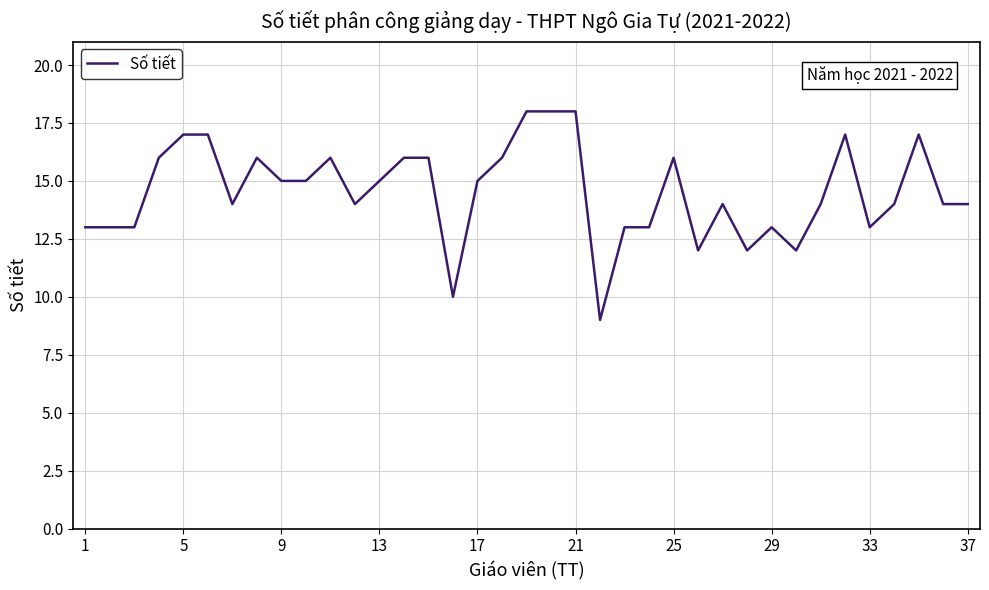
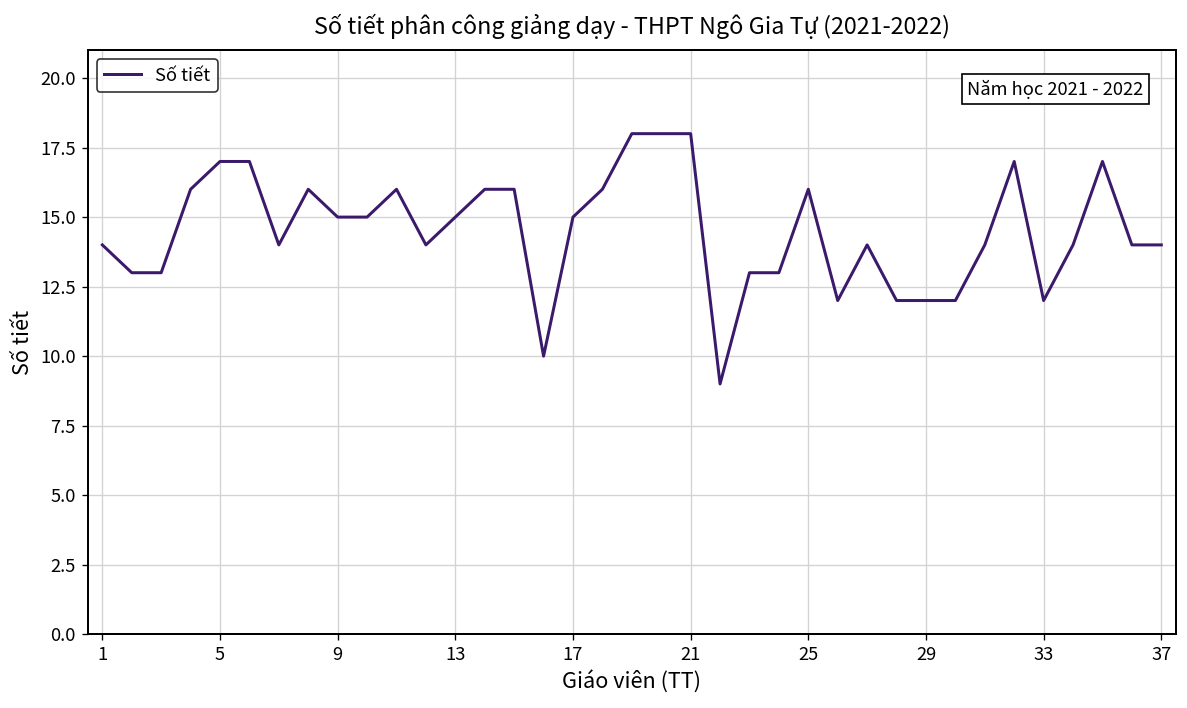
1: 13 -> 14
29: 13 -> 12
33: 13 -> 12
